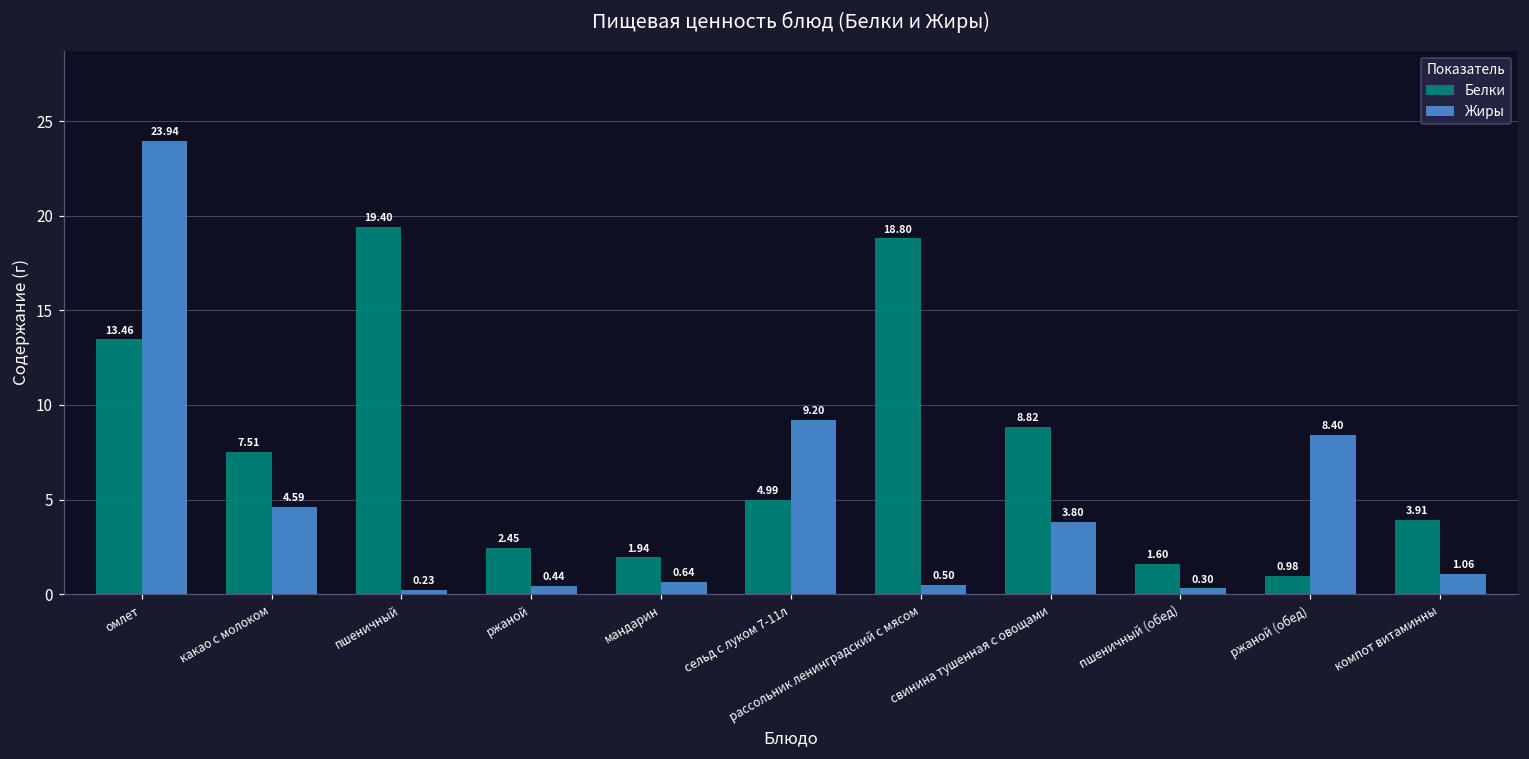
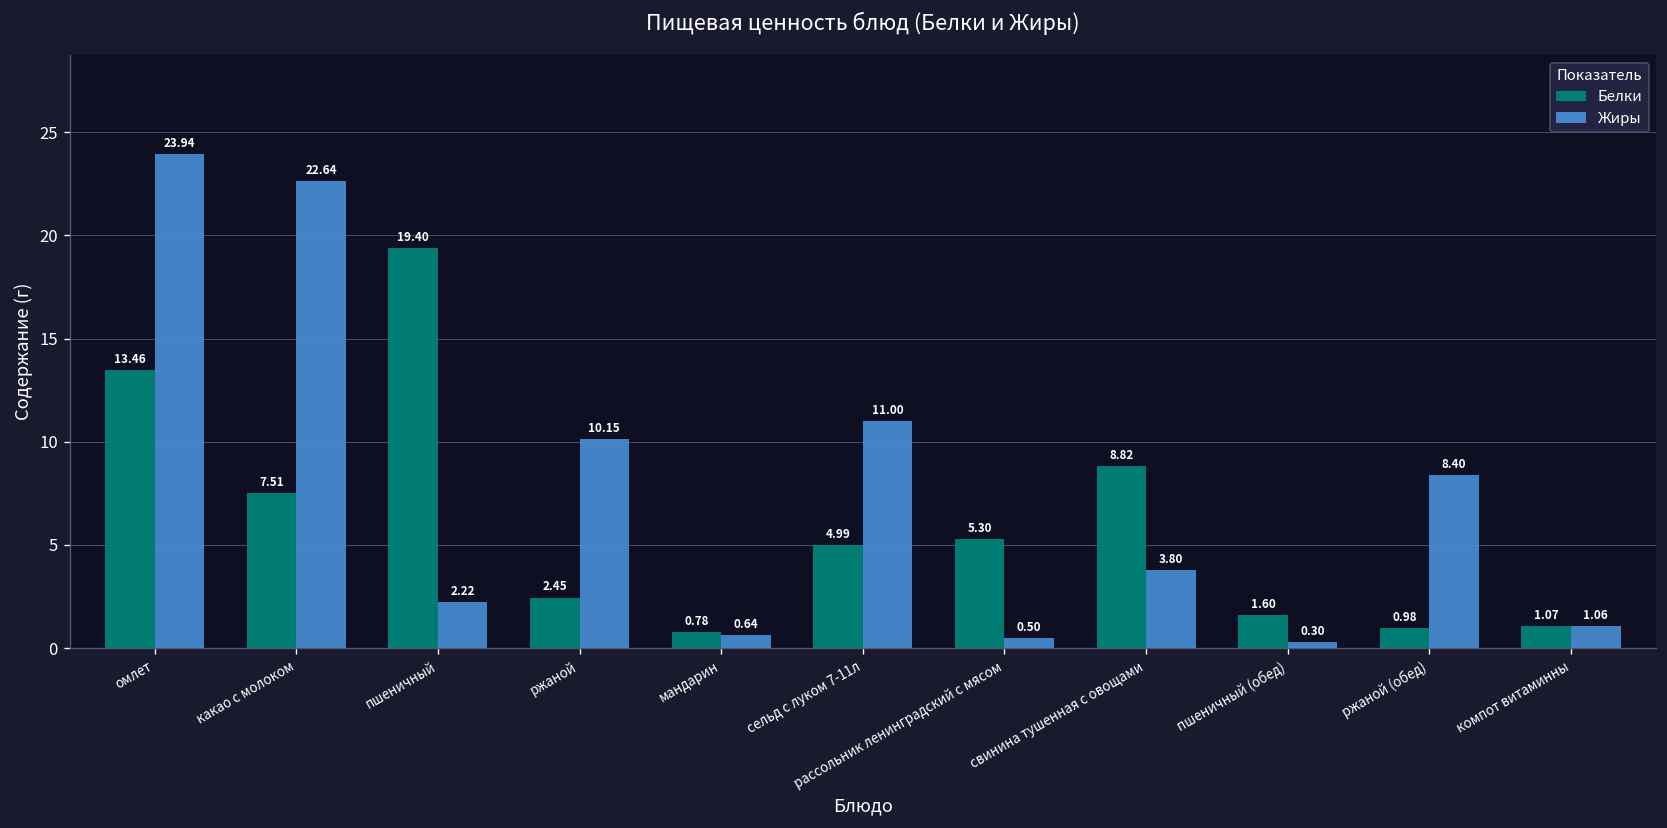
Жиры, какао с молоком: 4.59 -> 22.64
Жиры, пшеничный: 0.23 -> 2.22
Жиры, ржаной: 0.44 -> 10.15
Белки, мандарин: 1.94 -> 0.78
Жиры, сельд с луком 7-11л: 9.20 -> 11.00
Белки, рассольник ленинградский с мясом: 18.80 -> 5.30
Белки, компот витаминны: 3.91 -> 1.07
